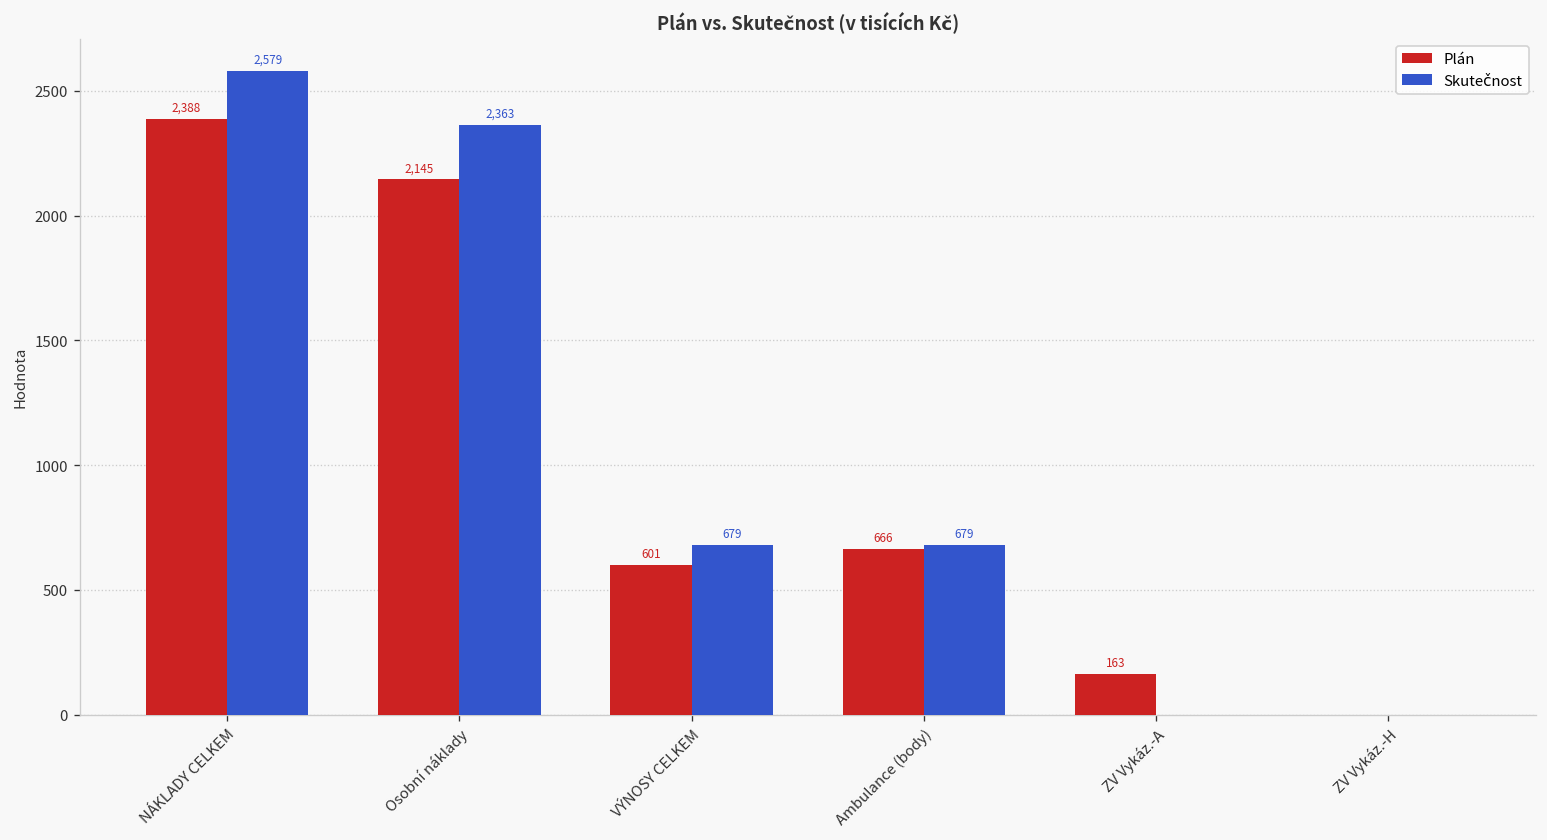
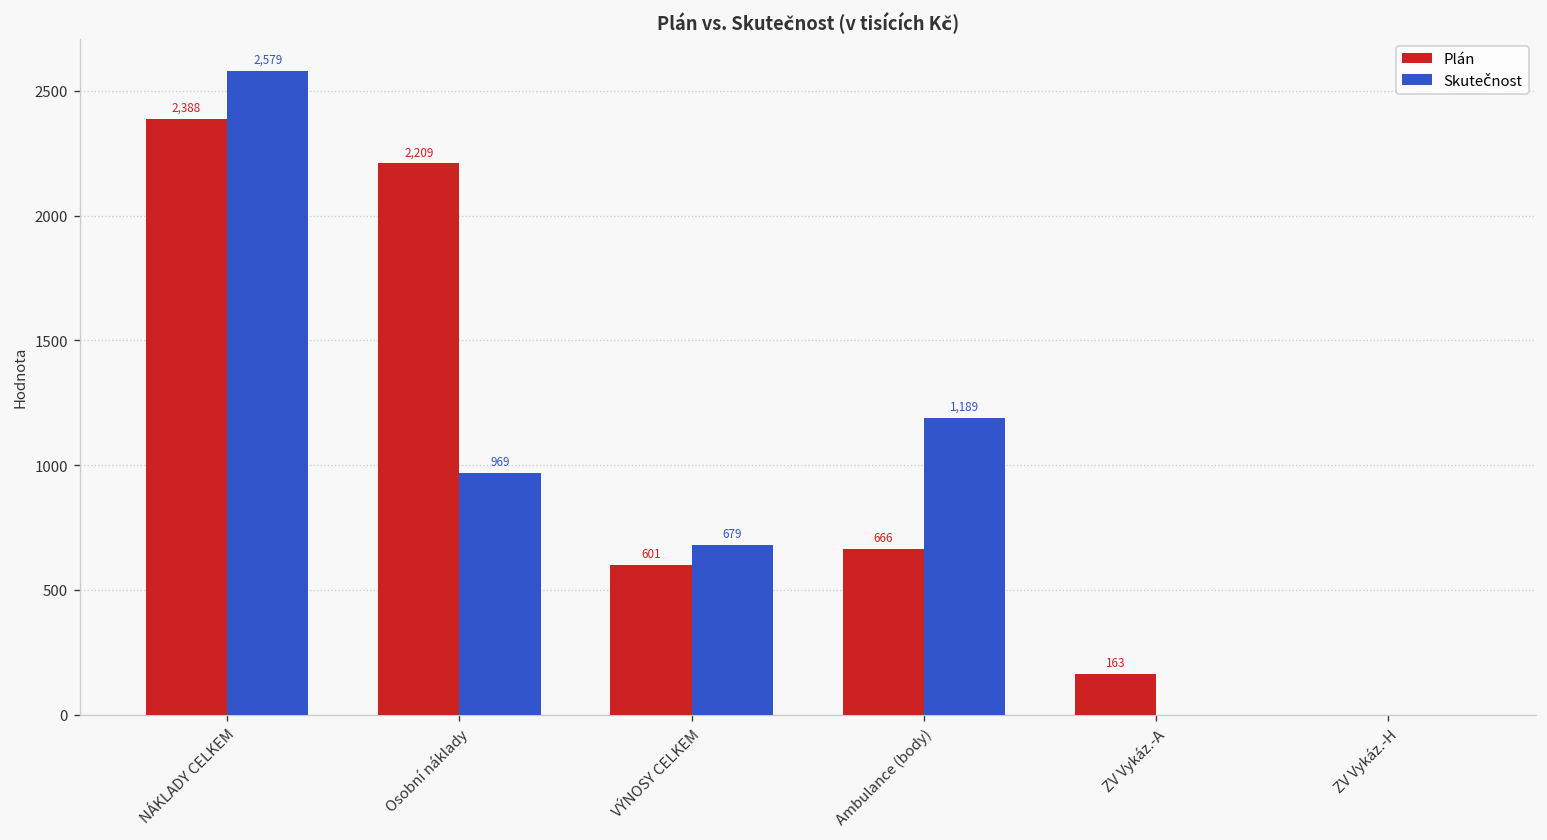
Plán, Osobní náklady: 2,145 -> 2,209
Skutečnost, Osobní náklady: 2,363 -> 969
Skutečnost, Ambulance (body): 679 -> 1,189
